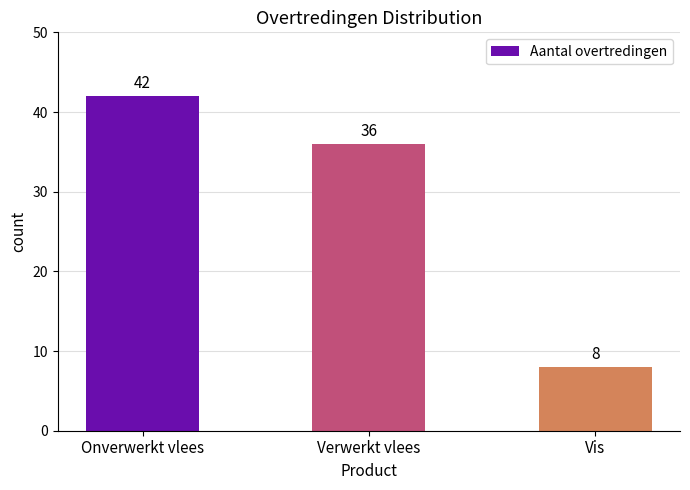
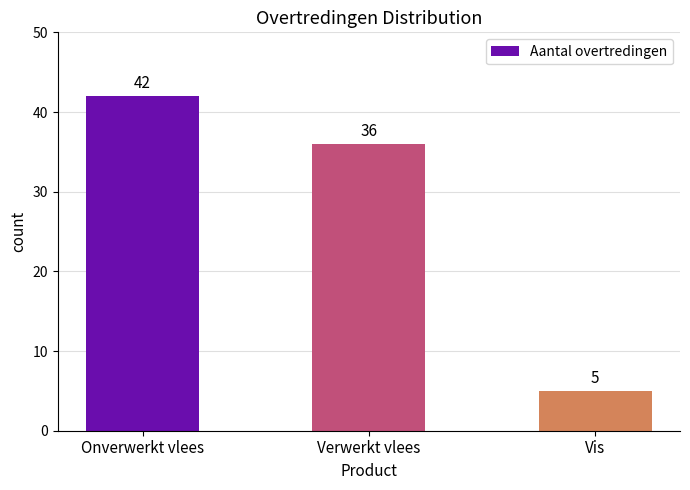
Vis: 8 -> 5
